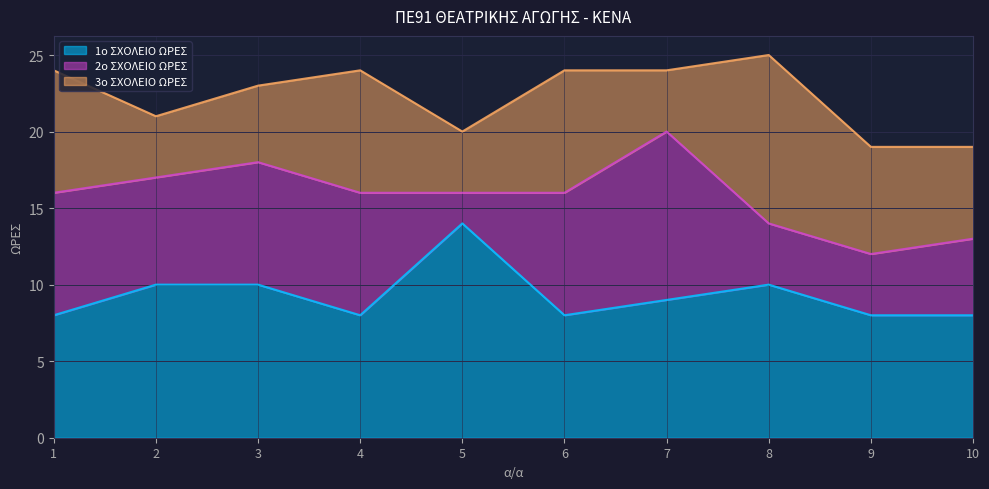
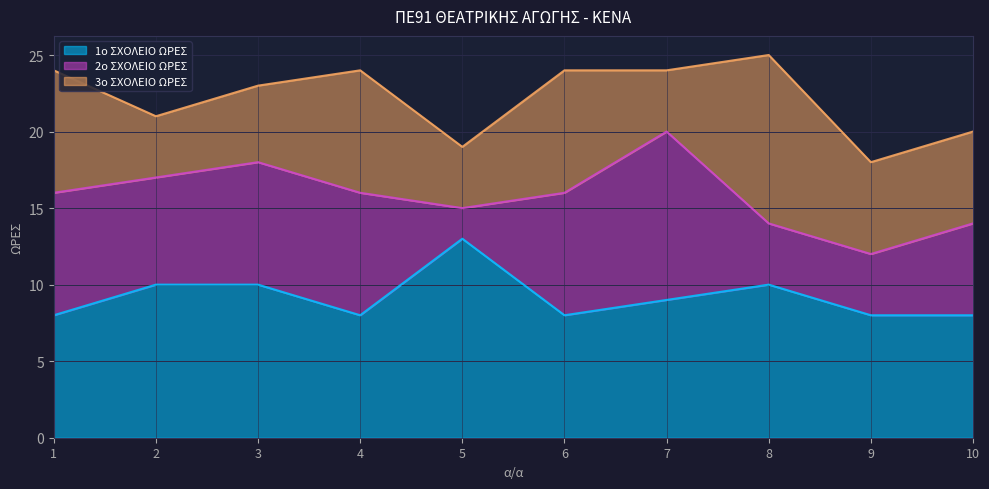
1ο ΣΧΟΛΕΙΟ ΩΡΕΣ, 5: 14 -> 13
3ο ΣΧΟΛΕΙΟ ΩΡΕΣ, 9: 7 -> 6
2ο ΣΧΟΛΕΙΟ ΩΡΕΣ, 10: 5 -> 6
